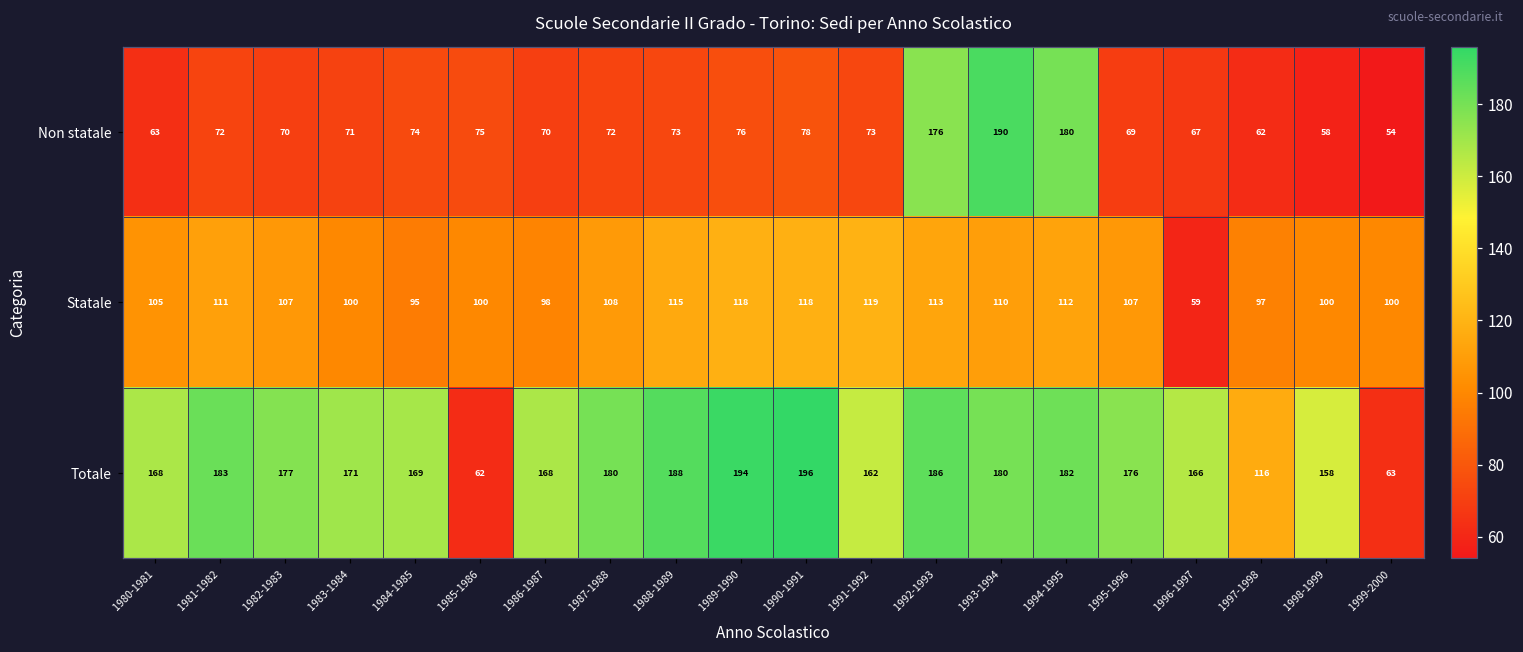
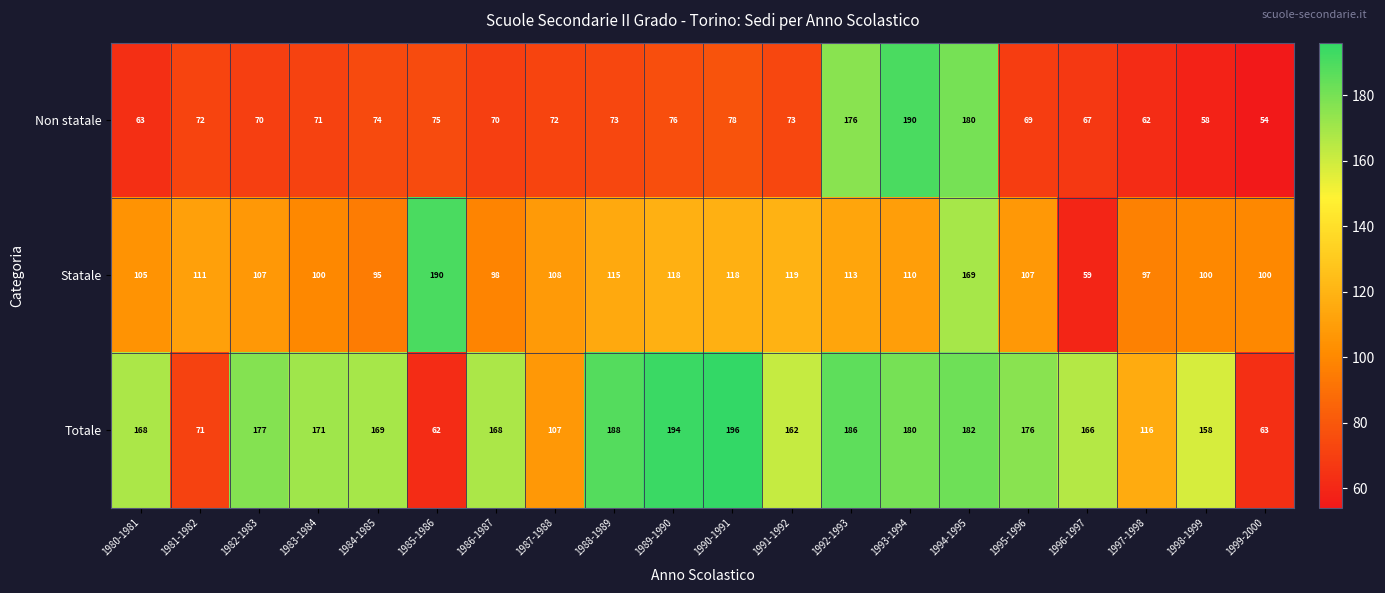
Statale, 1985-1986: 100 -> 190
Statale, 1994-1995: 112 -> 169
Totale, 1981-1982: 183 -> 71
Totale, 1987-1988: 180 -> 107
